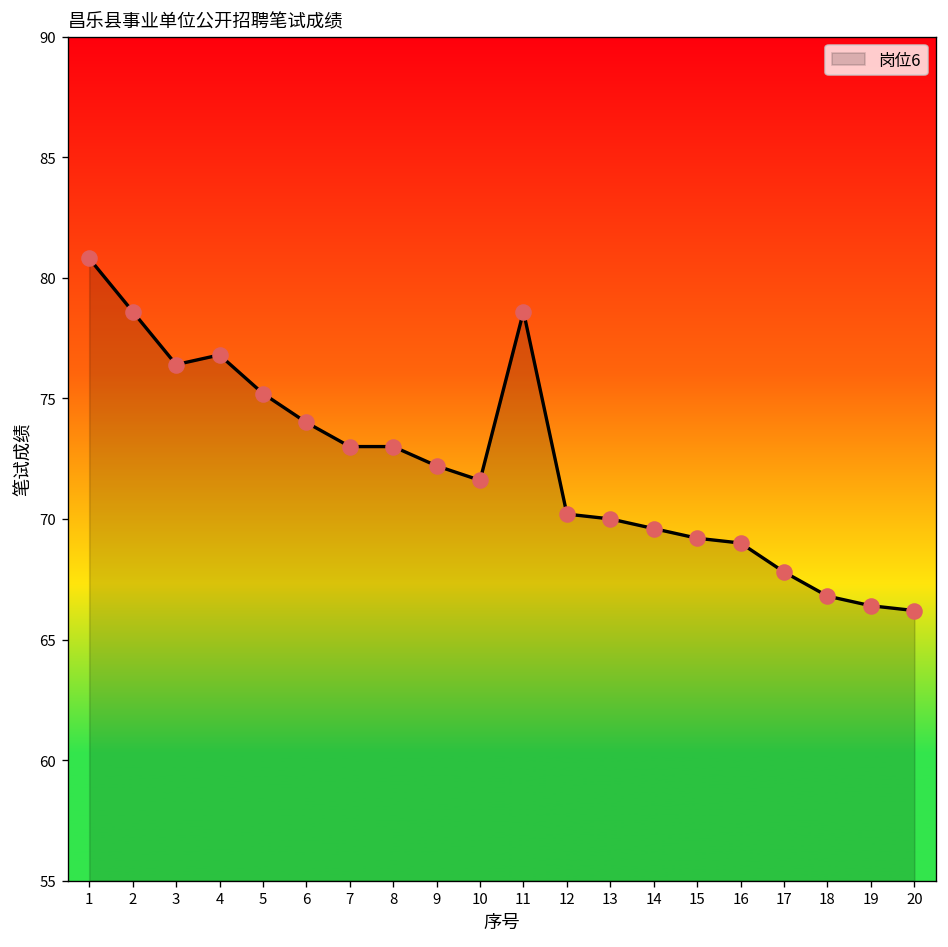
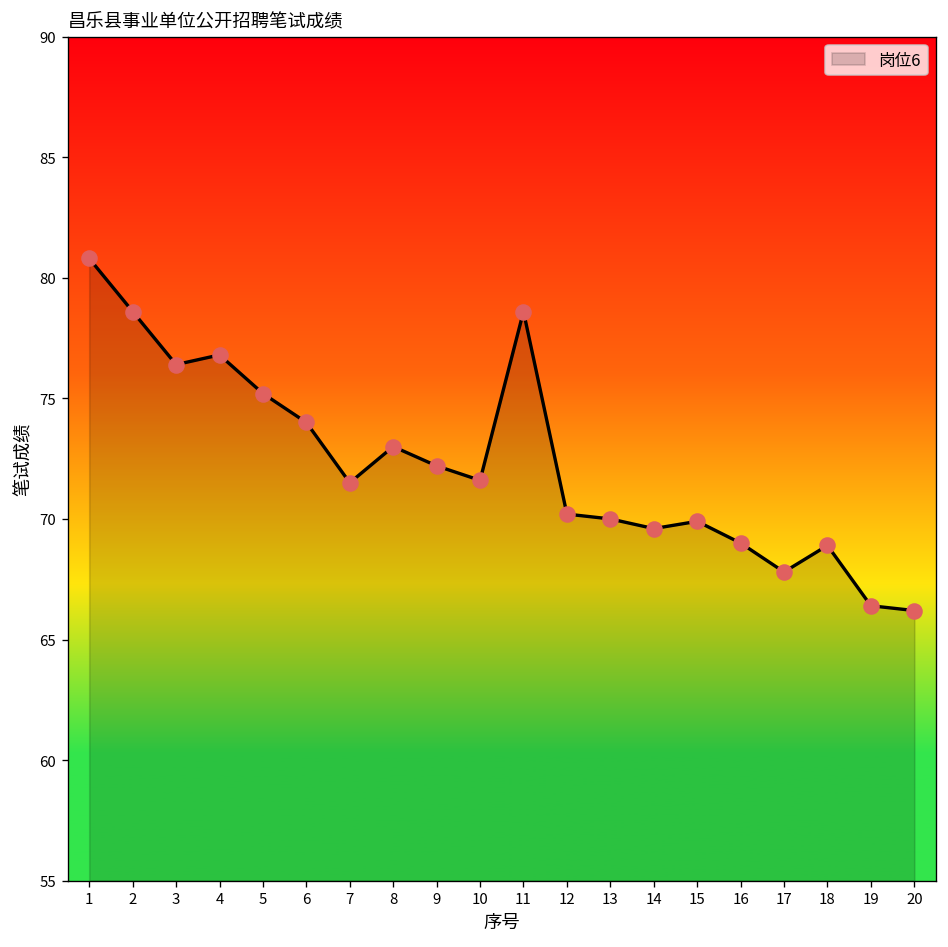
7: 73.0 -> 71.5
15: 69.2 -> 69.9
18: 66.8 -> 68.9
